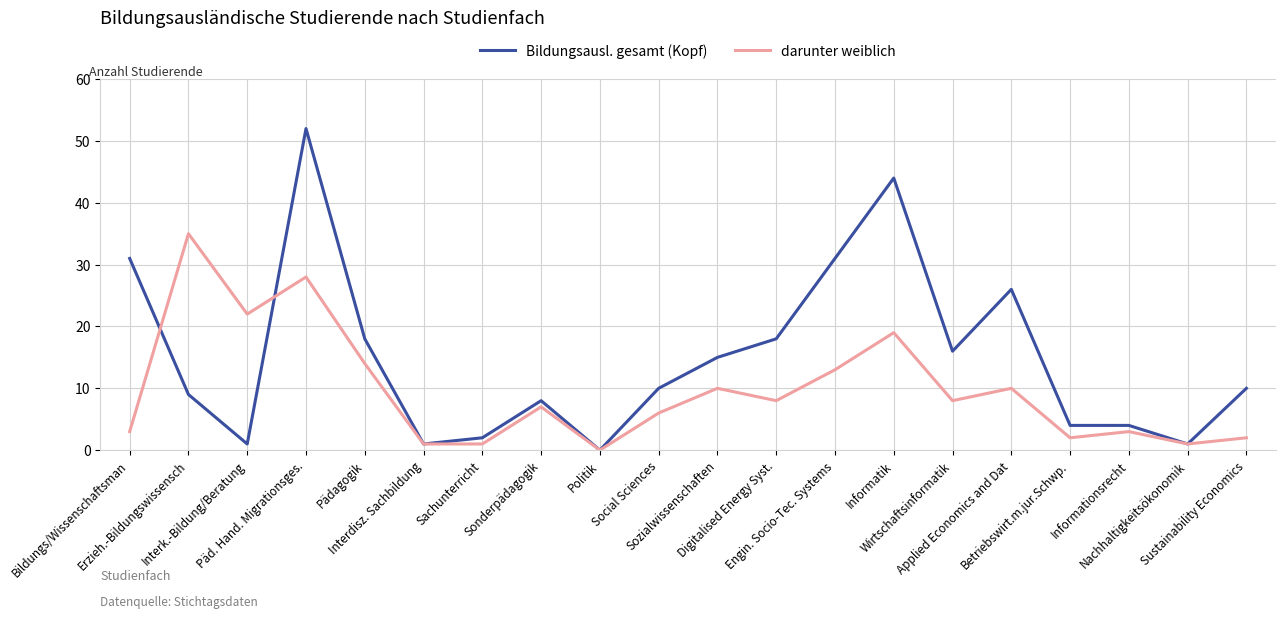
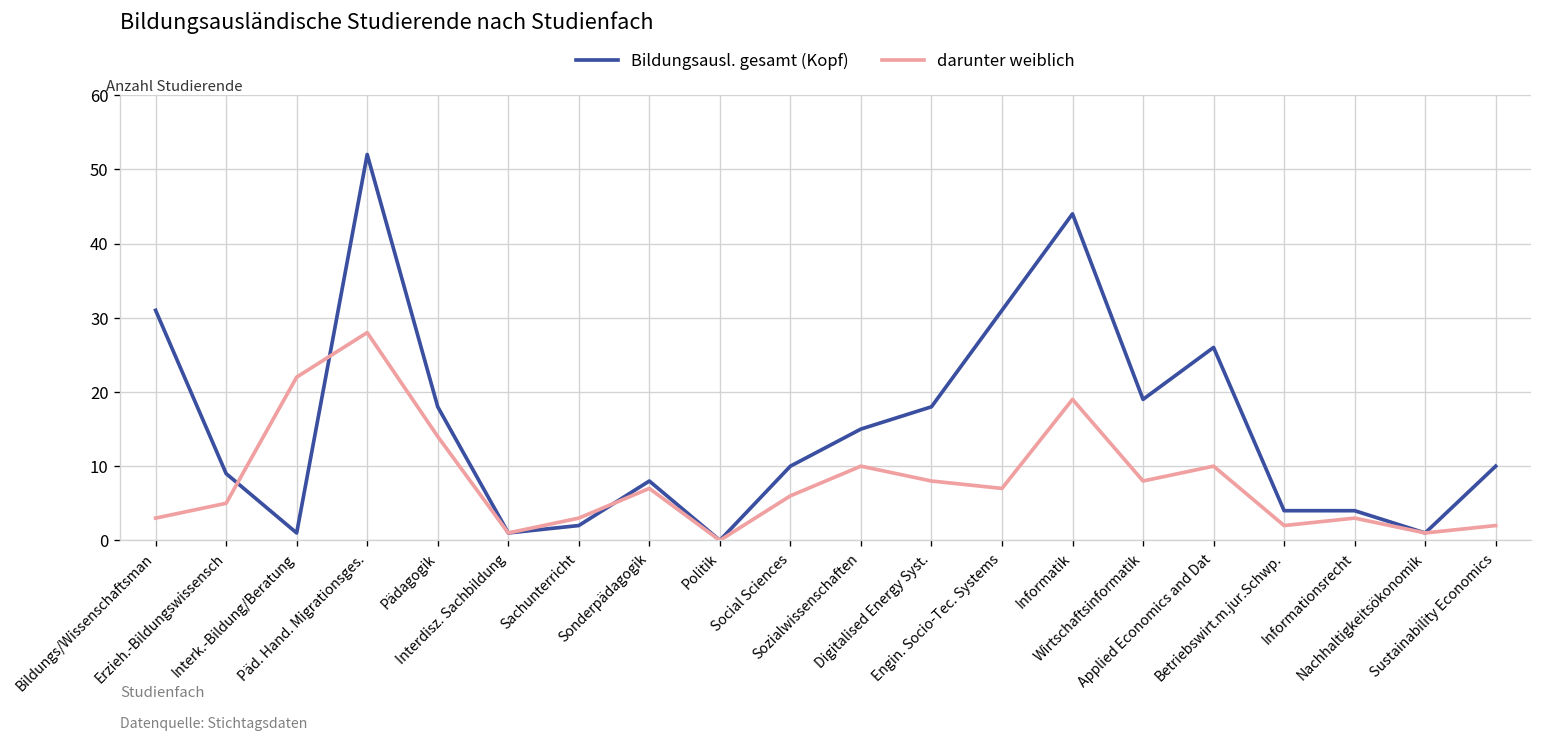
darunter weiblich, Erzieh.-Bildungswissensch: 35 -> 5
darunter weiblich, Sachunterricht: 1 -> 3
darunter weiblich, Engin. Socio-Tec. Systems: 13 -> 7
Bildungsausl. gesamt (Kopf), Wirtschaftsinformatik: 16 -> 19
